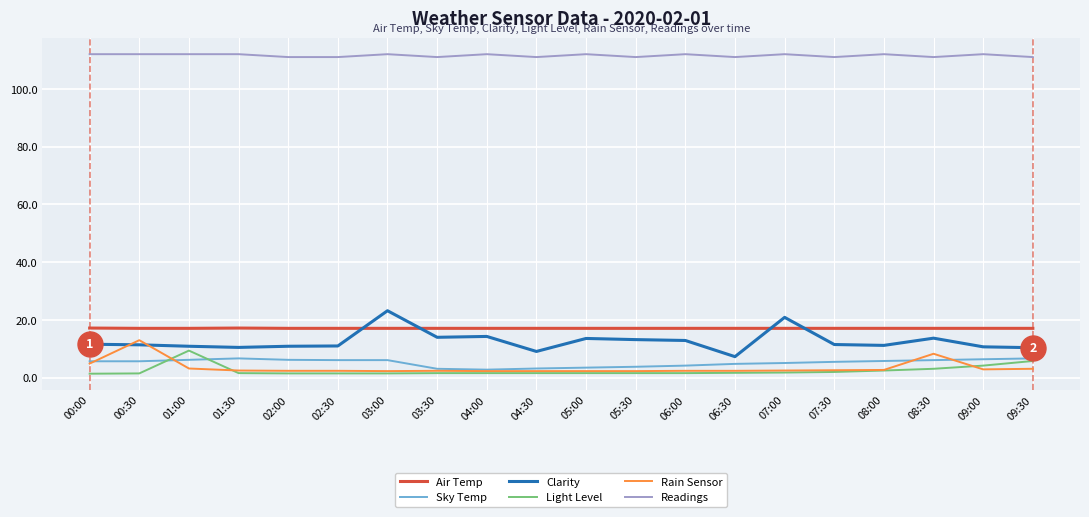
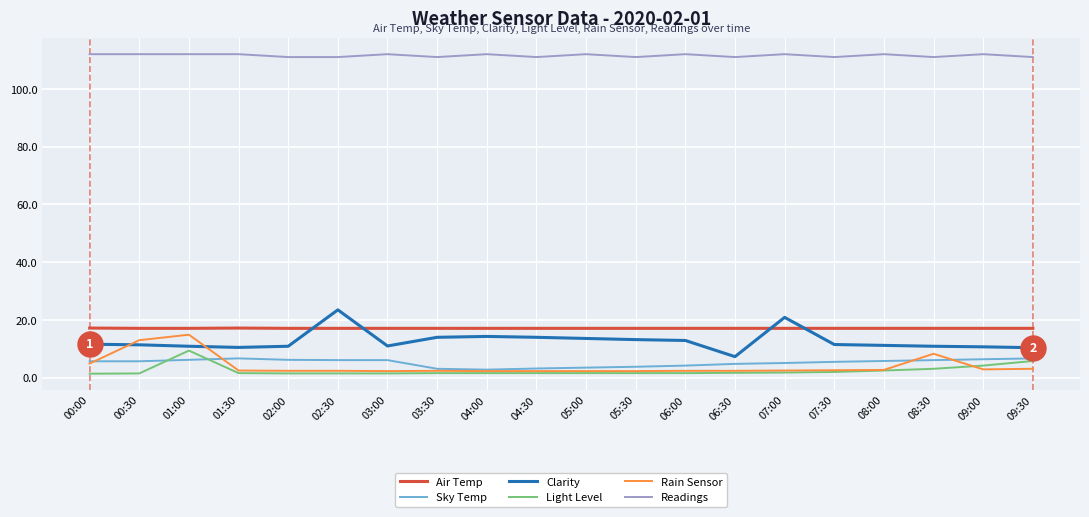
Rain Sensor, 01:00: 3 -> 15
Clarity, 02:30: 11 -> 24
Clarity, 03:00: 23 -> 11
Clarity, 04:30: 9 -> 14
Clarity, 08:30: 14 -> 11
